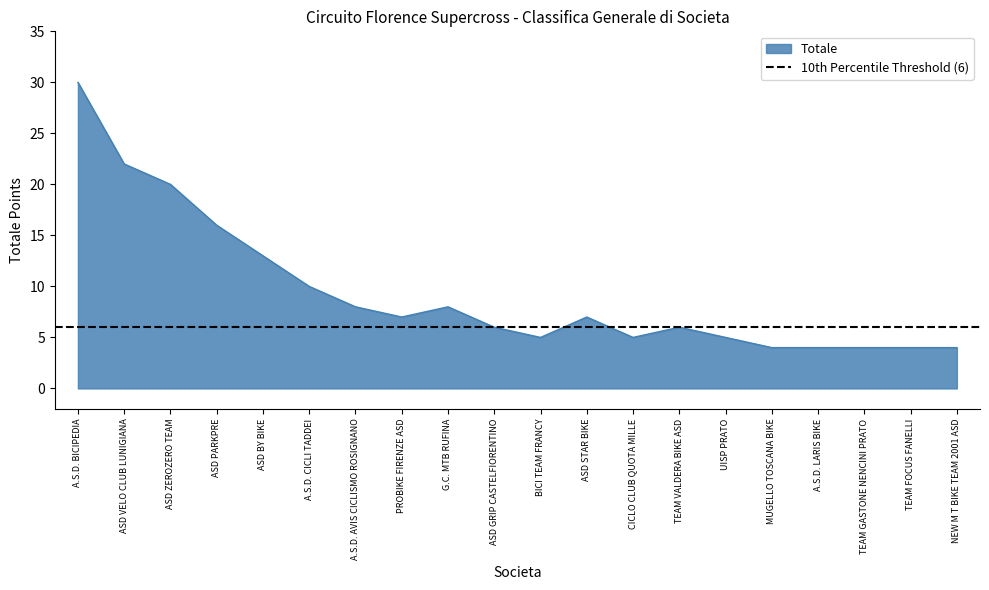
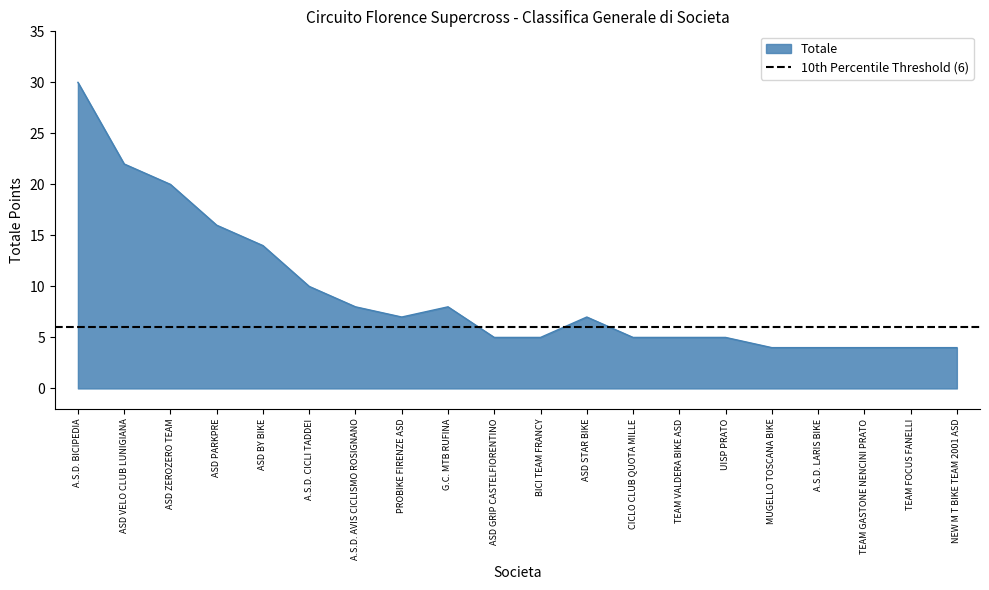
ASD BY BIKE: 13 -> 14
ASD GRIP CASTELFIORENTINO: 6 -> 5
TEAM VALDERA BIKE ASD: 6 -> 5
